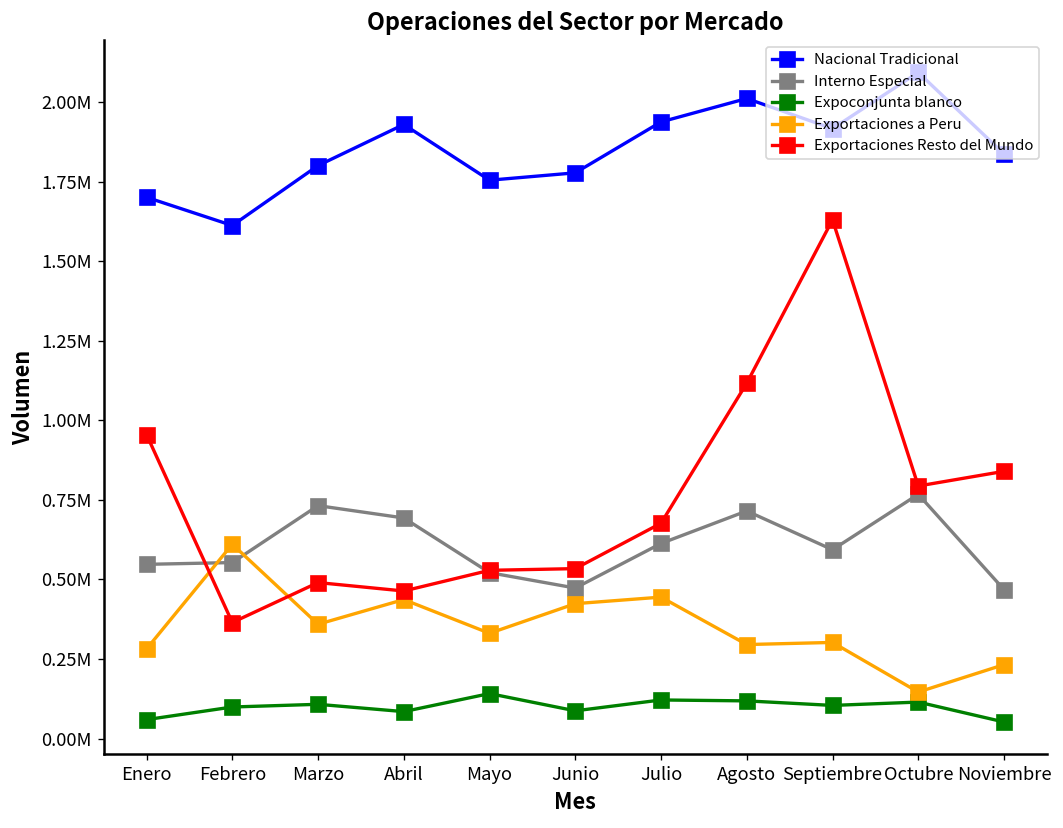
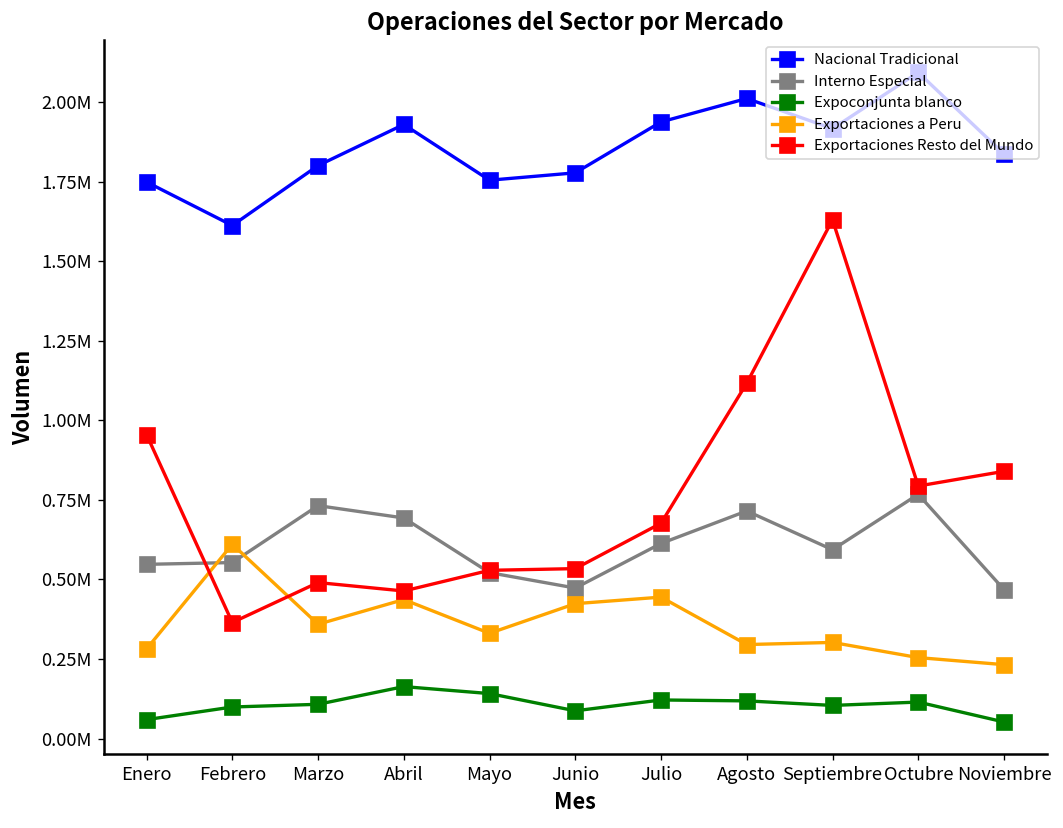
Nacional Tradicional, Enero: 1700000 -> 1750000
Expoconjunta blanco, Abril: 80000 -> 160000
Exportaciones a Peru, Octubre: 150000 -> 250000
